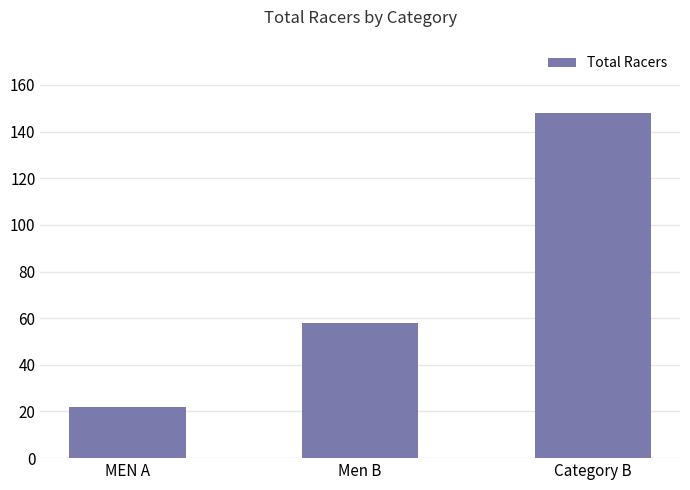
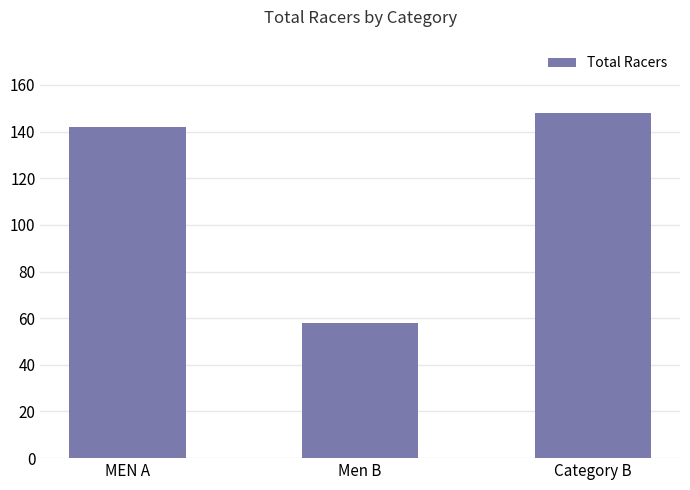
MEN A: 22 -> 142
